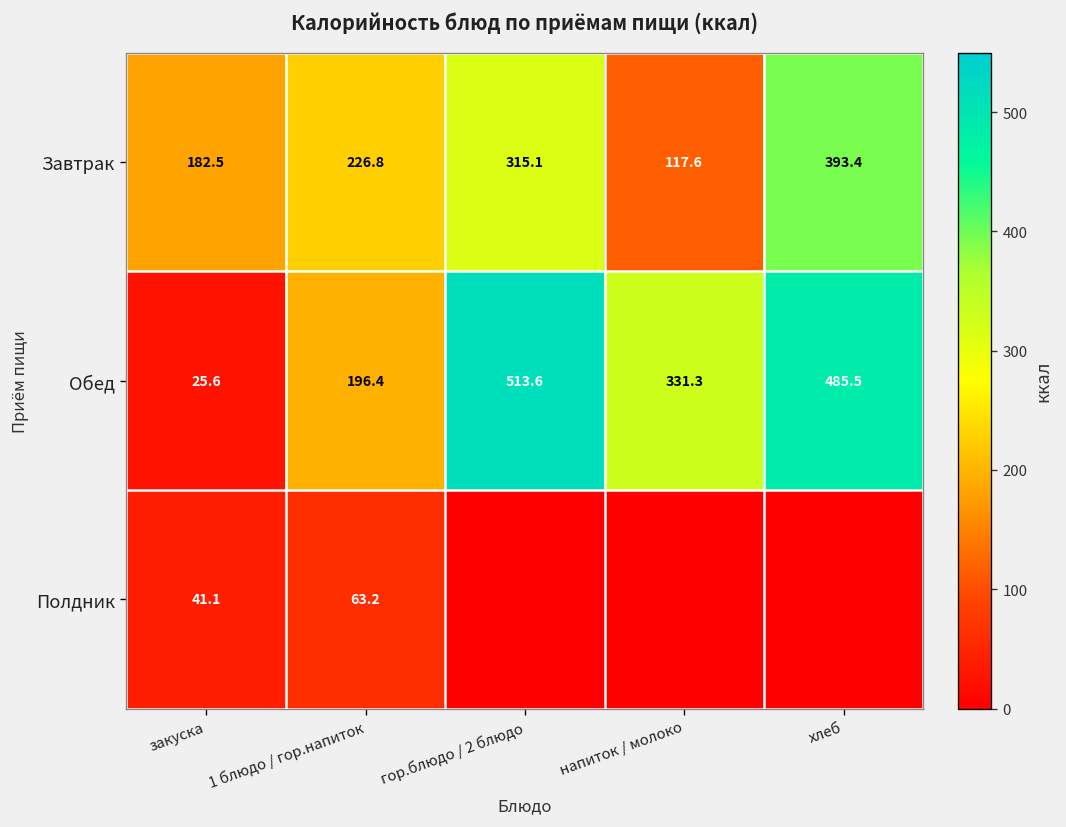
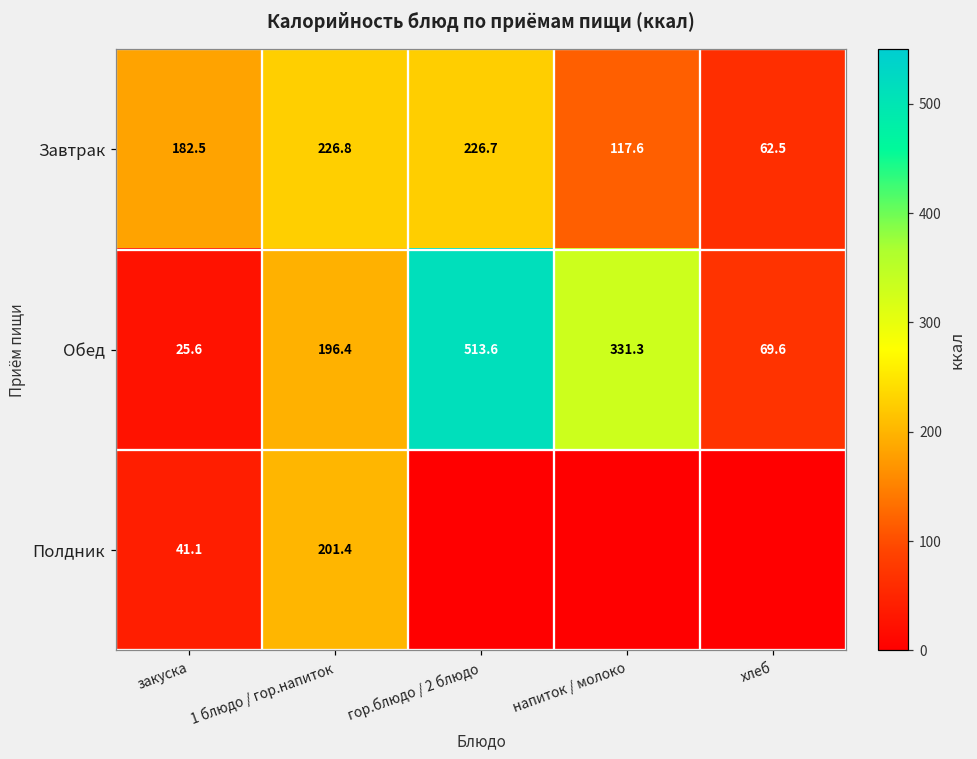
Завтрак, гор.блюдо / 2 блюдо: 315.1 -> 226.7
Завтрак, хлеб: 393.4 -> 62.5
Обед, хлеб: 485.5 -> 69.6
Полдник, 1 блюдо / гор.напиток: 63.2 -> 201.4
